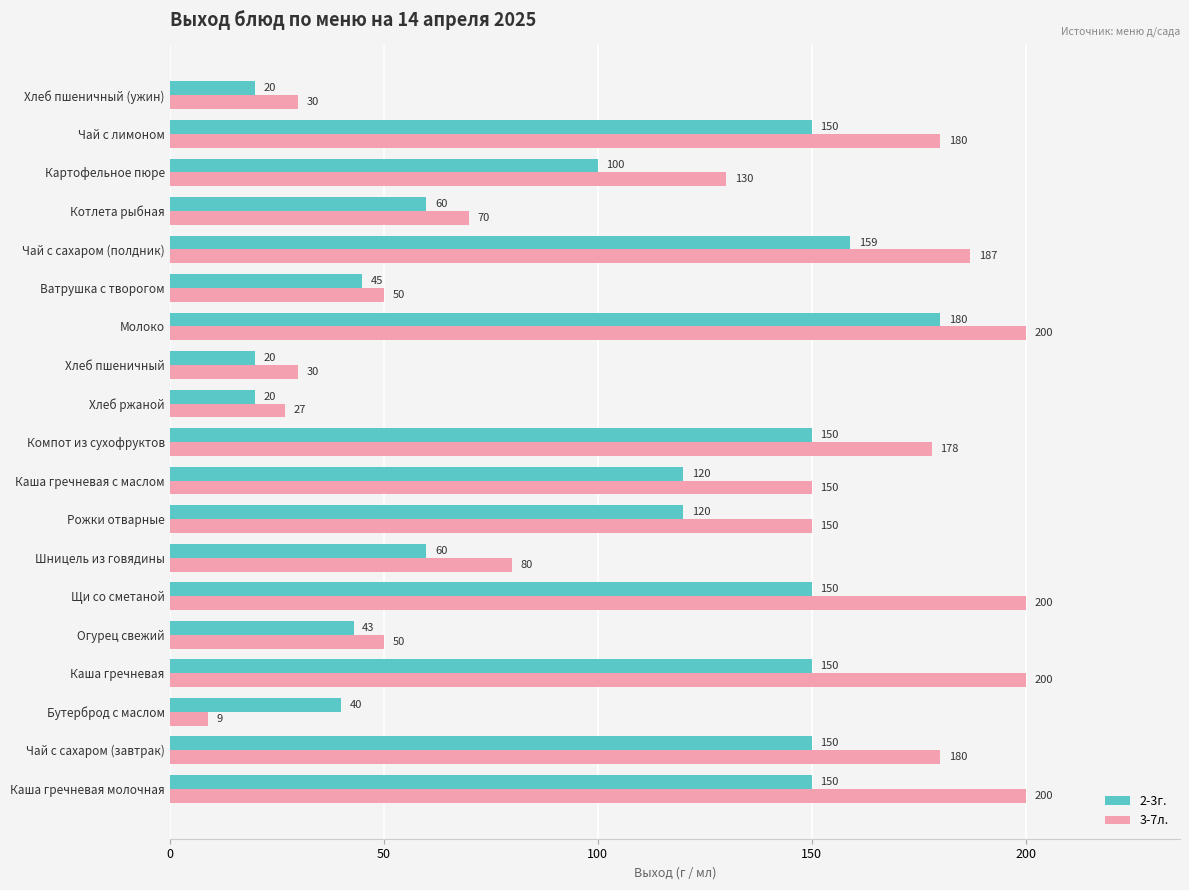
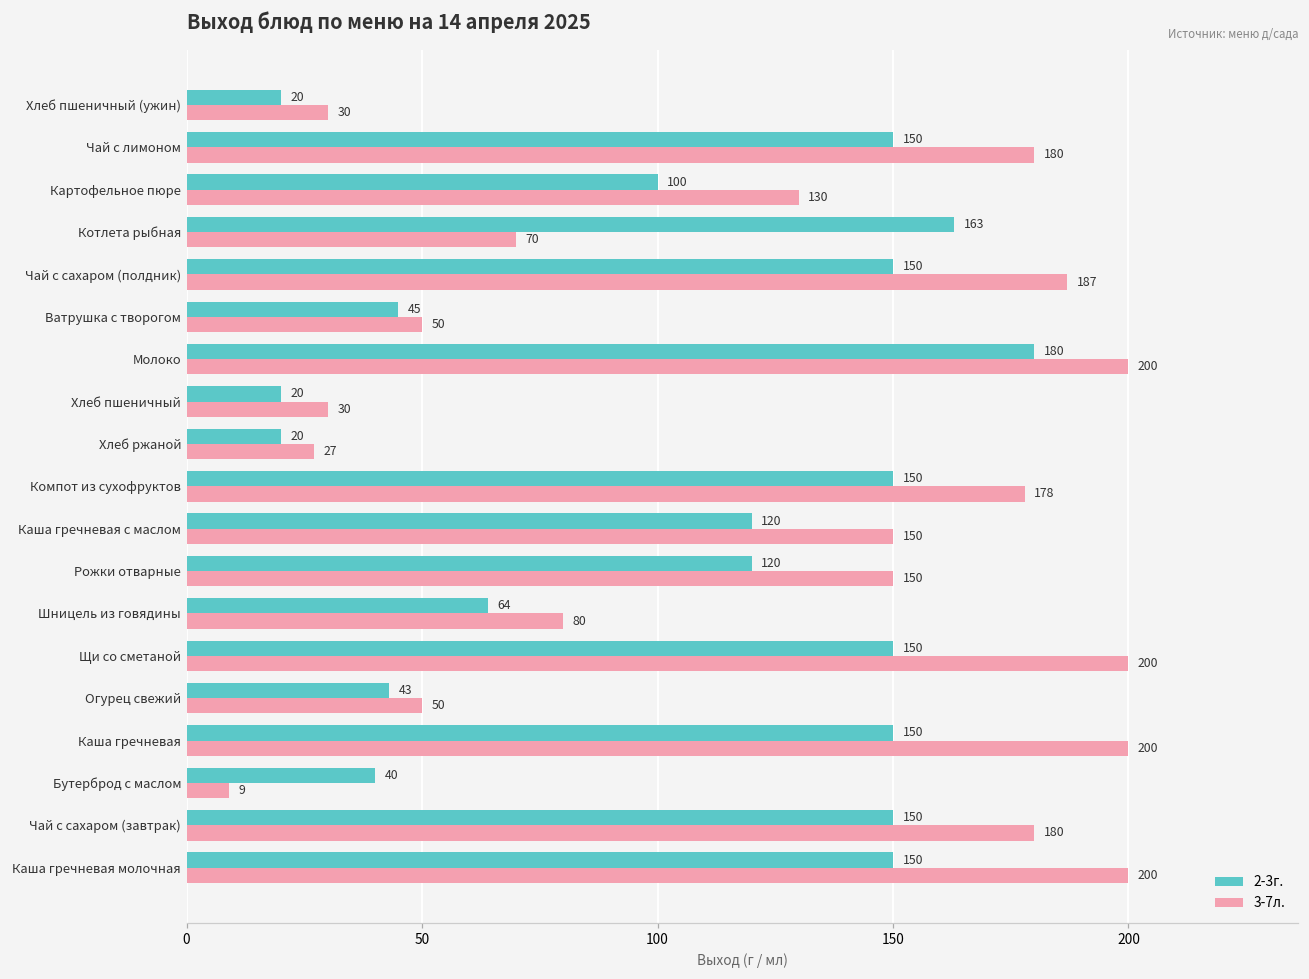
2-3г., Котлета рыбная: 60 -> 163
2-3г., Чай с сахаром (полдник): 159 -> 150
2-3г., Шницель из говядины: 60 -> 64
